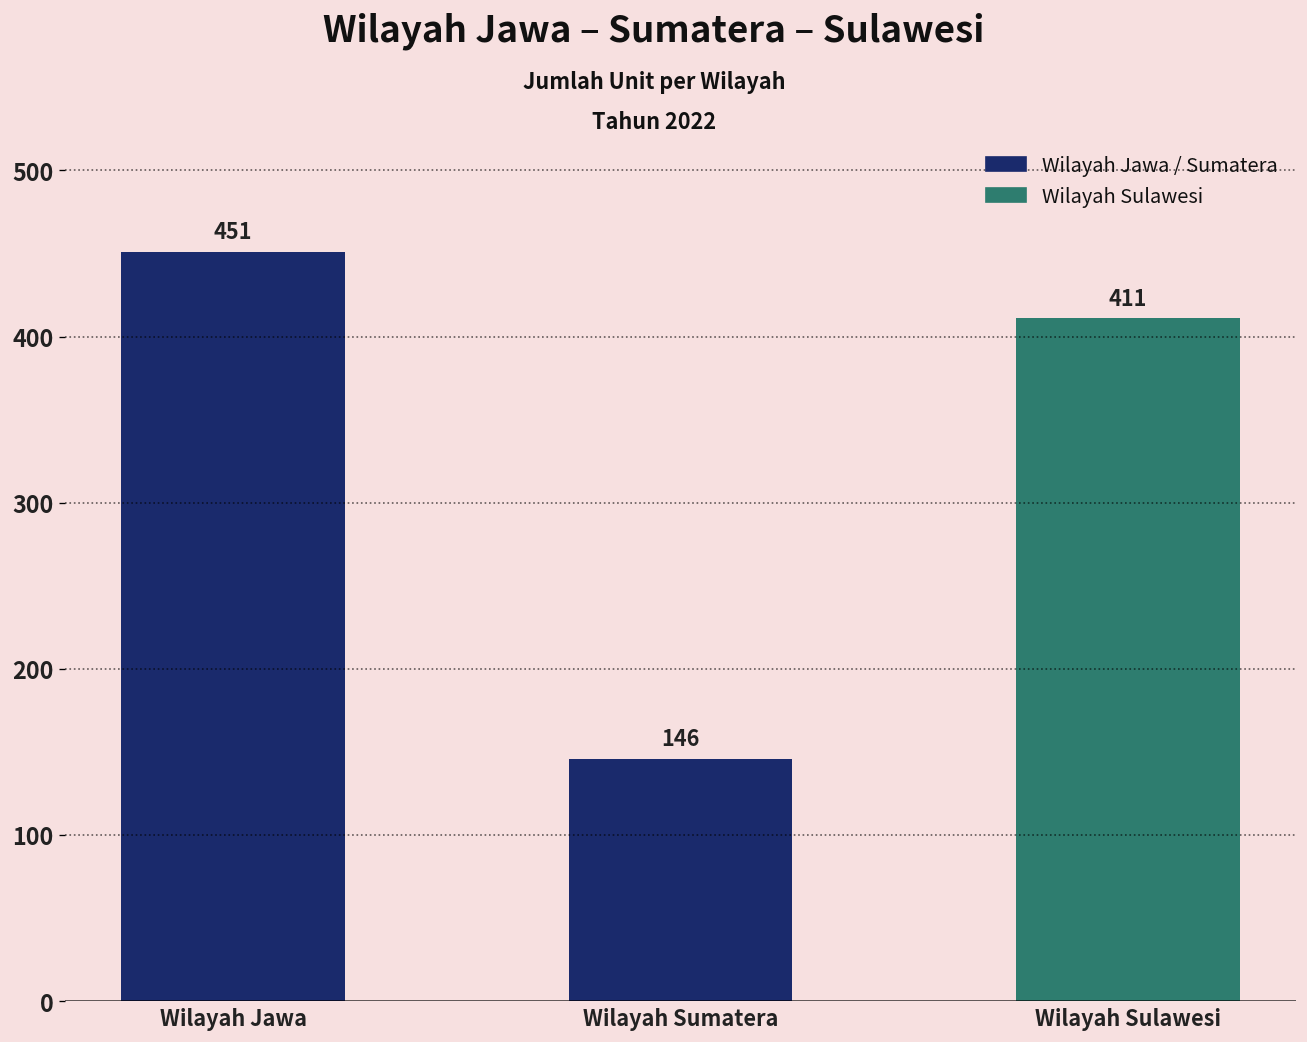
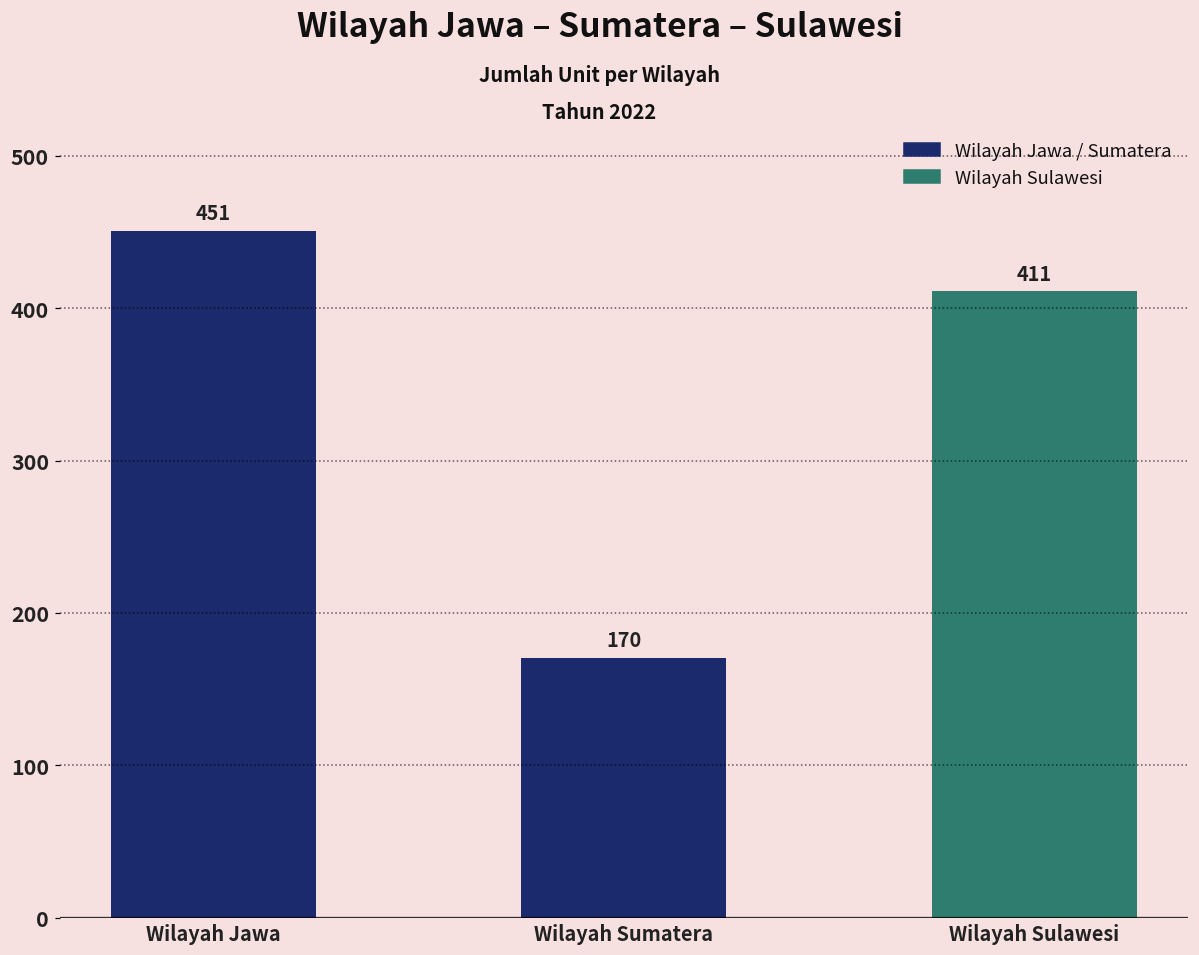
Wilayah Sumatera: 146 -> 170
